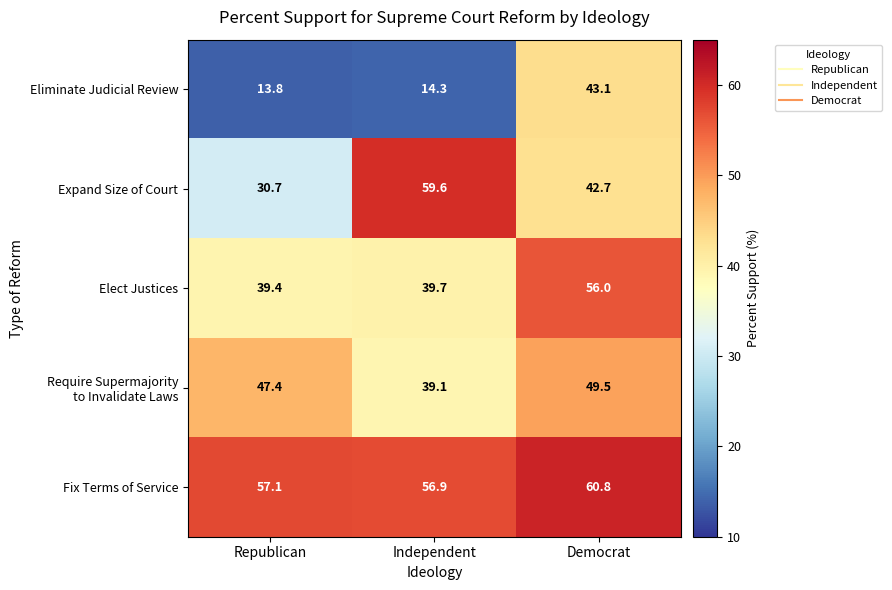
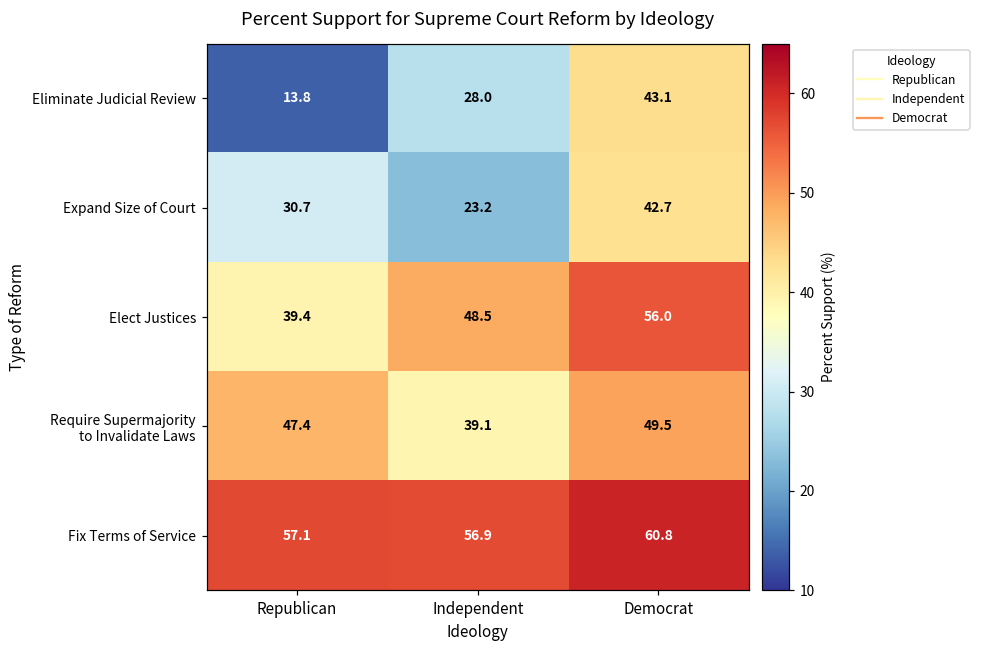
Eliminate Judicial Review, Independent: 14.3 -> 28.0
Expand Size of Court, Independent: 59.6 -> 23.2
Elect Justices, Independent: 39.7 -> 48.5
